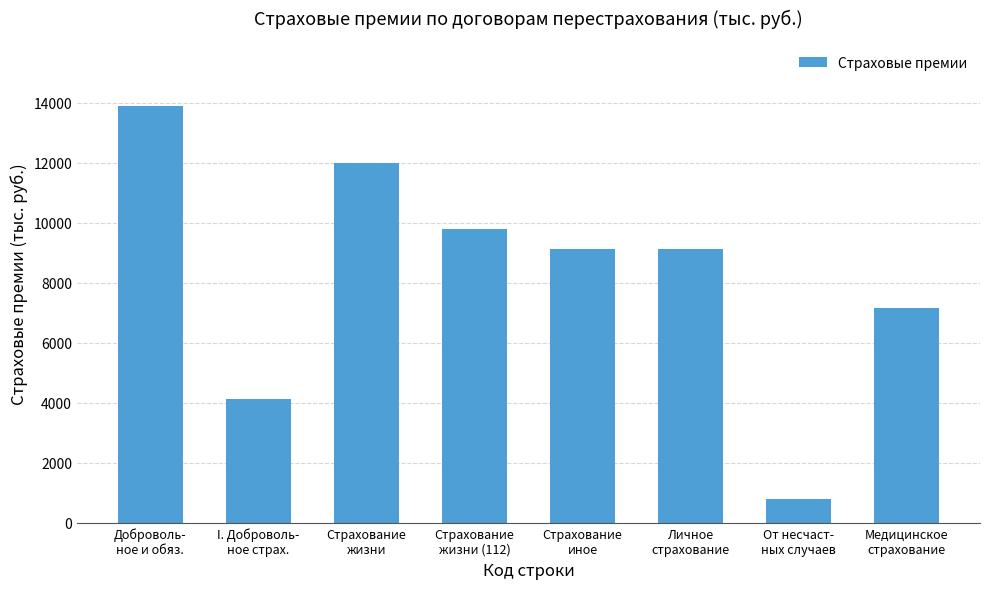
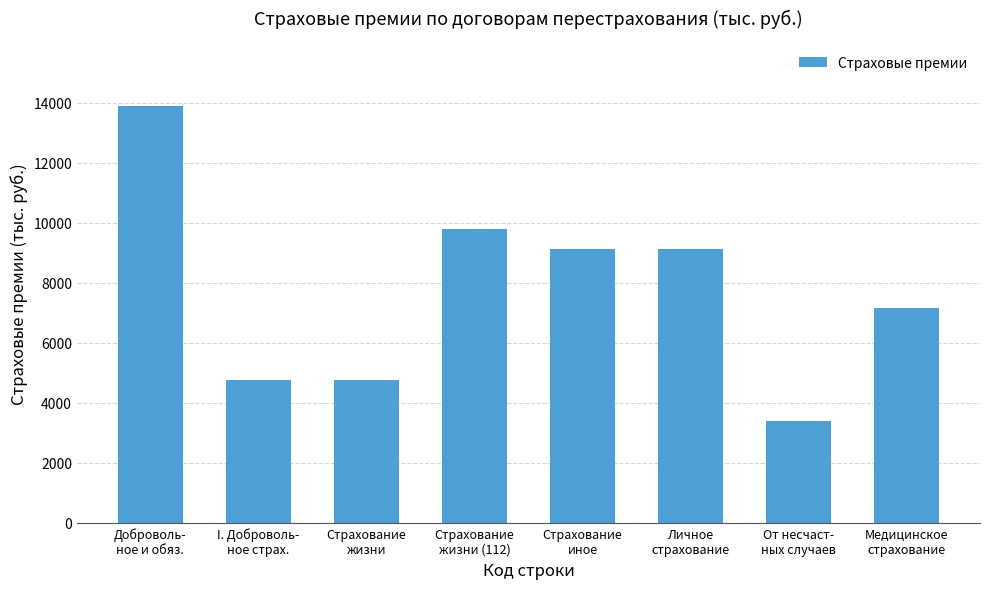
I. Доброволь- ное страх.: 4100 -> 4800
Страхование жизни: 12000 -> 4800
От несчаст- ных случаев: 800 -> 3400
